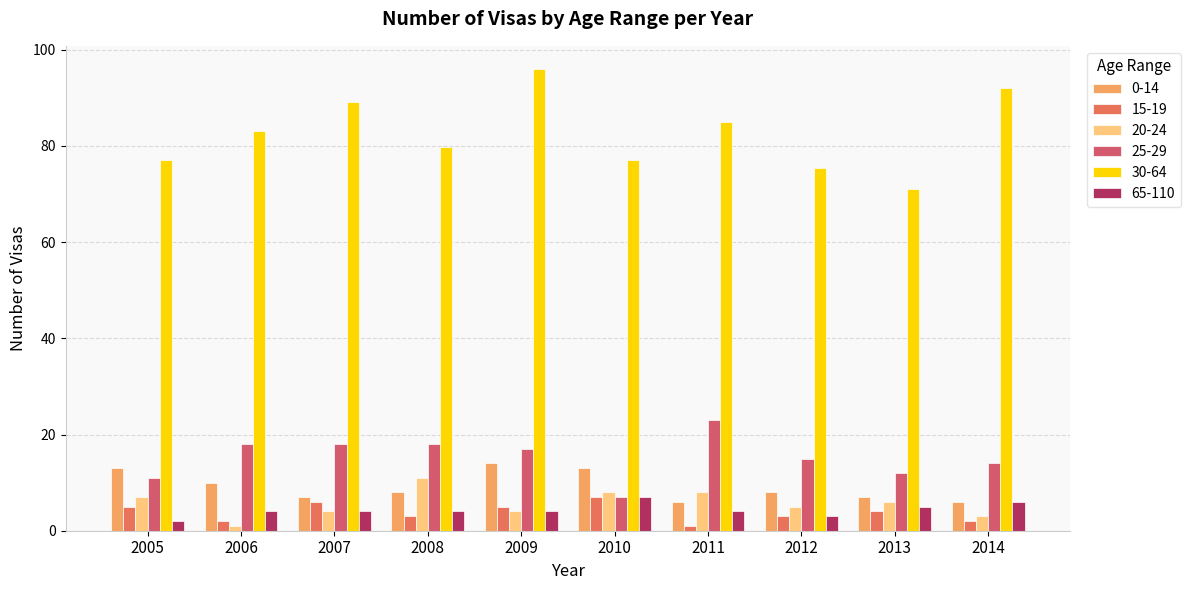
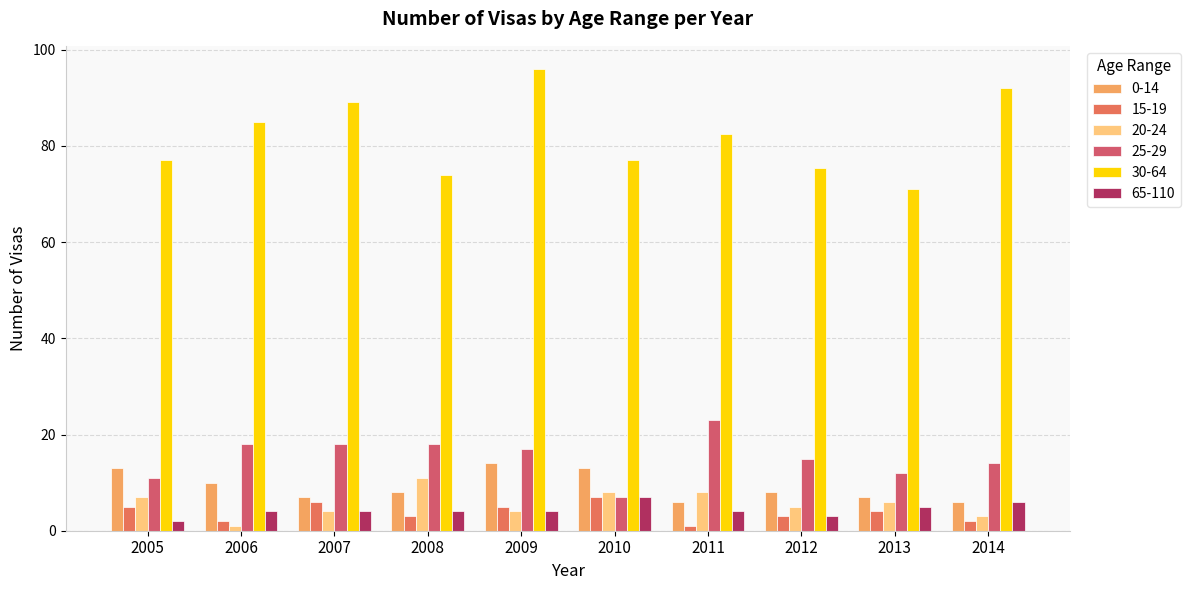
30-64, 2006: 83 -> 85
30-64, 2008: 80 -> 74
30-64, 2011: 85 -> 82
